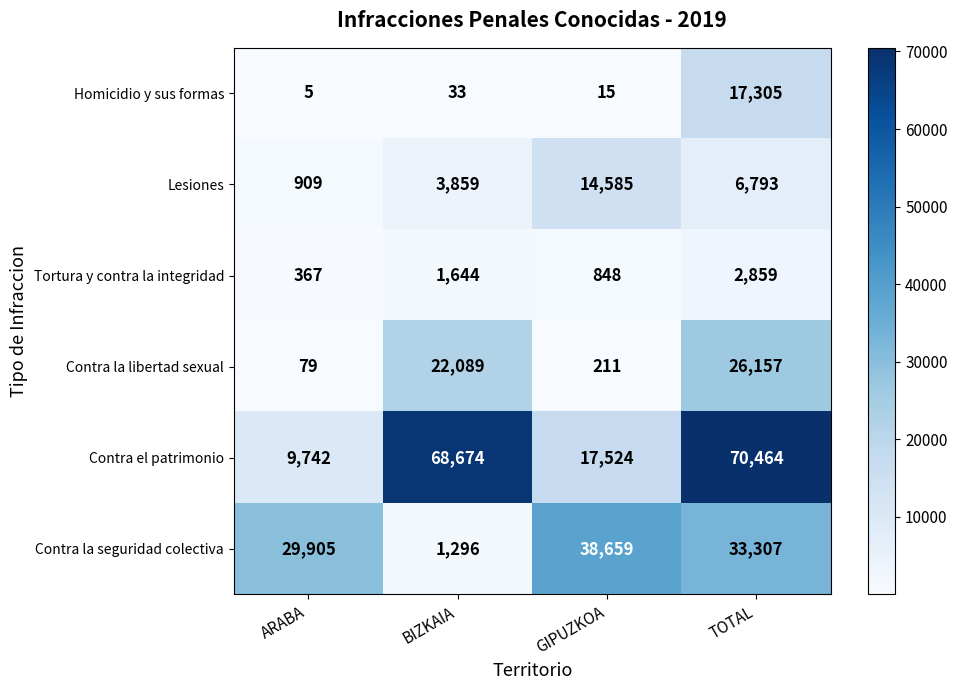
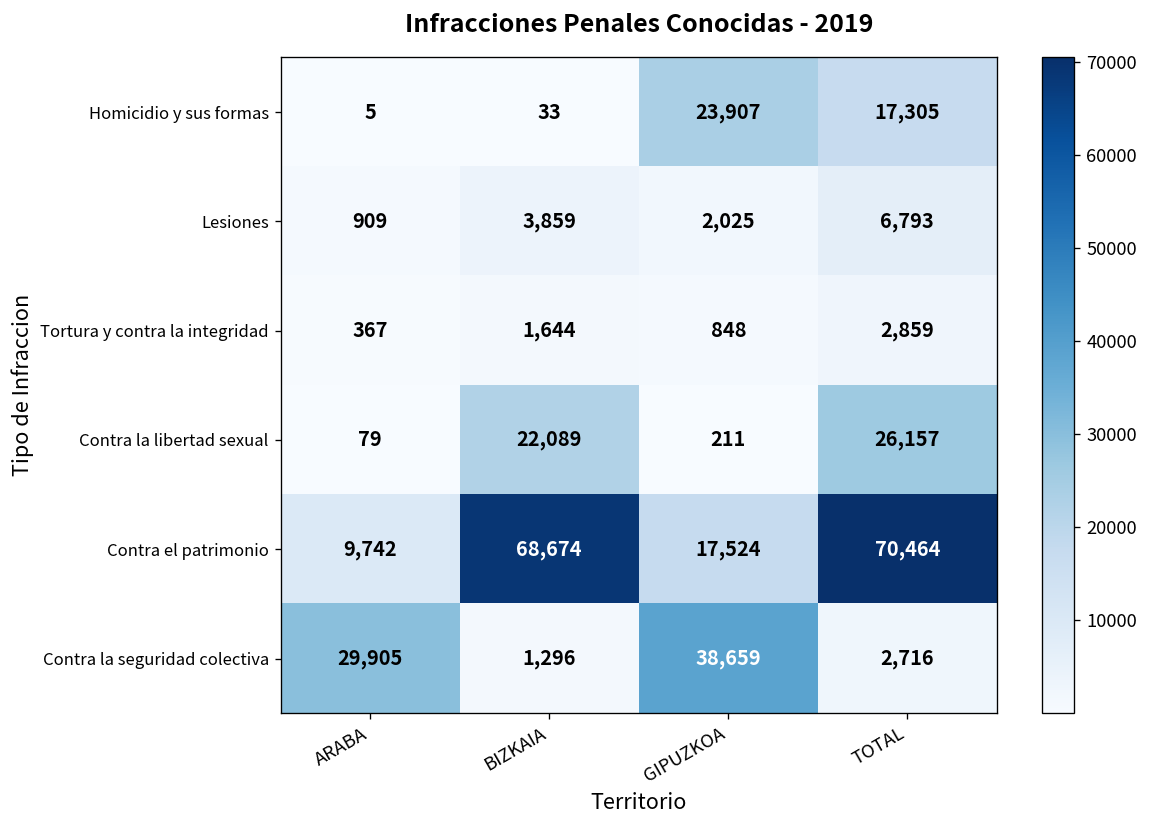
Homicidio y sus formas, GIPUZKOA: 15 -> 23,907
Lesiones, GIPUZKOA: 14,585 -> 2,025
Contra la seguridad colectiva, TOTAL: 33,307 -> 2,716
